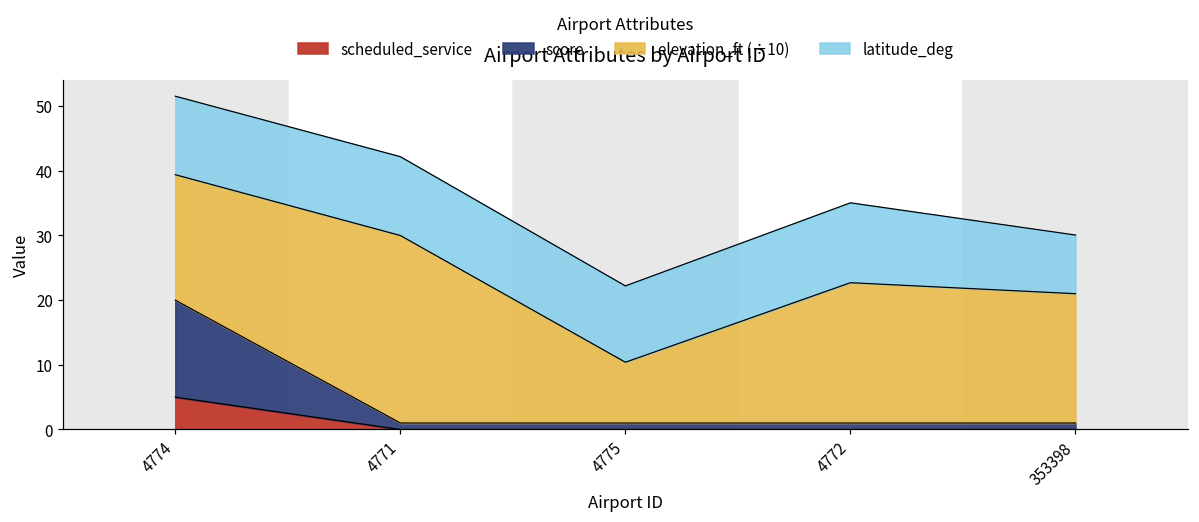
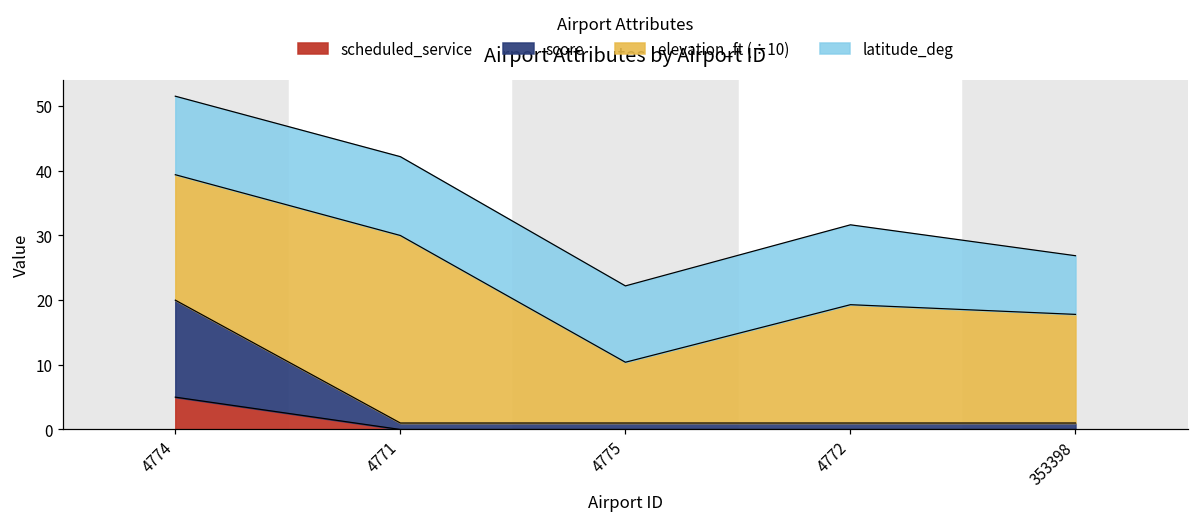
elevation_ft (÷10), 4772: 22 -> 18
elevation_ft (÷10), 353398: 20 -> 17
